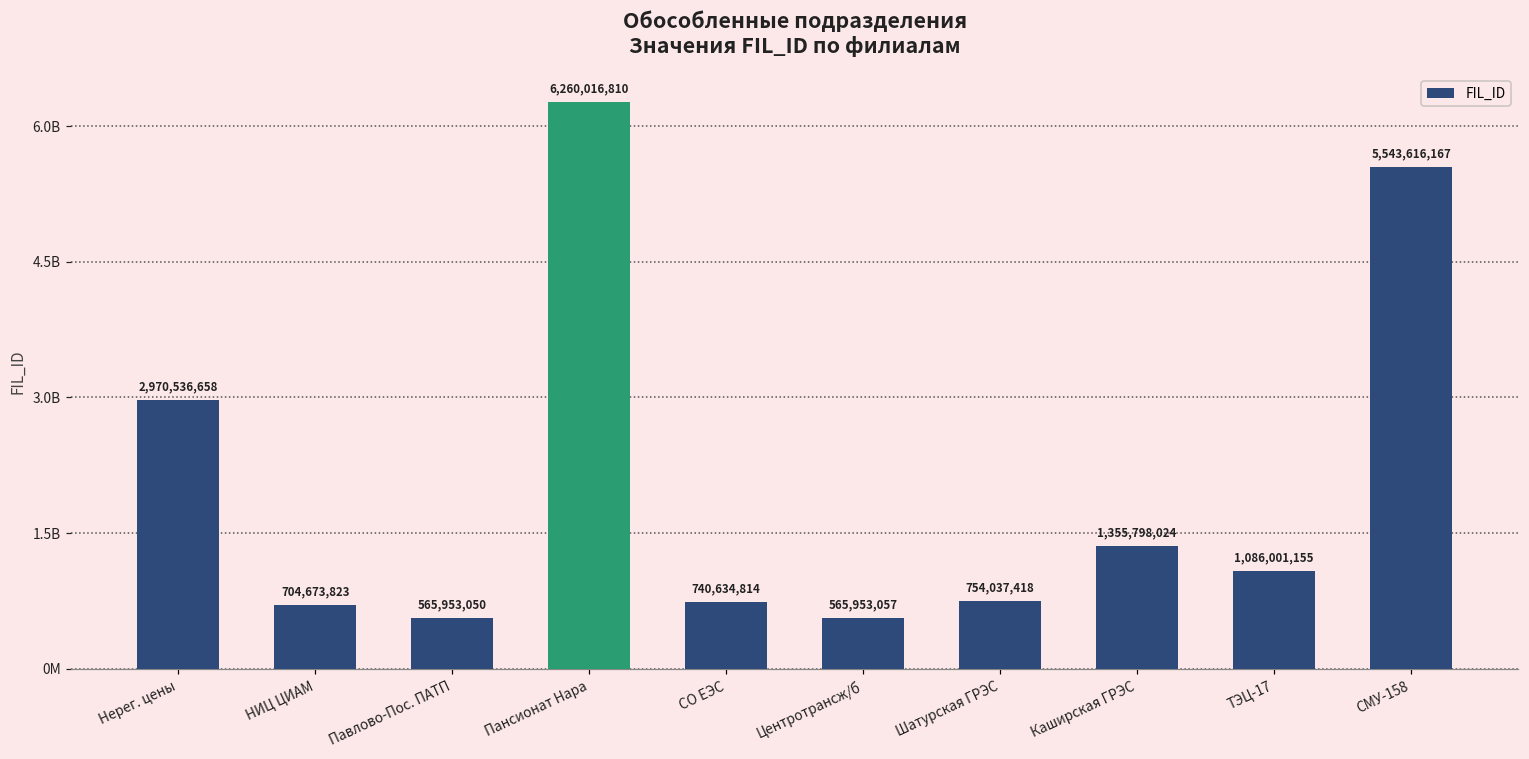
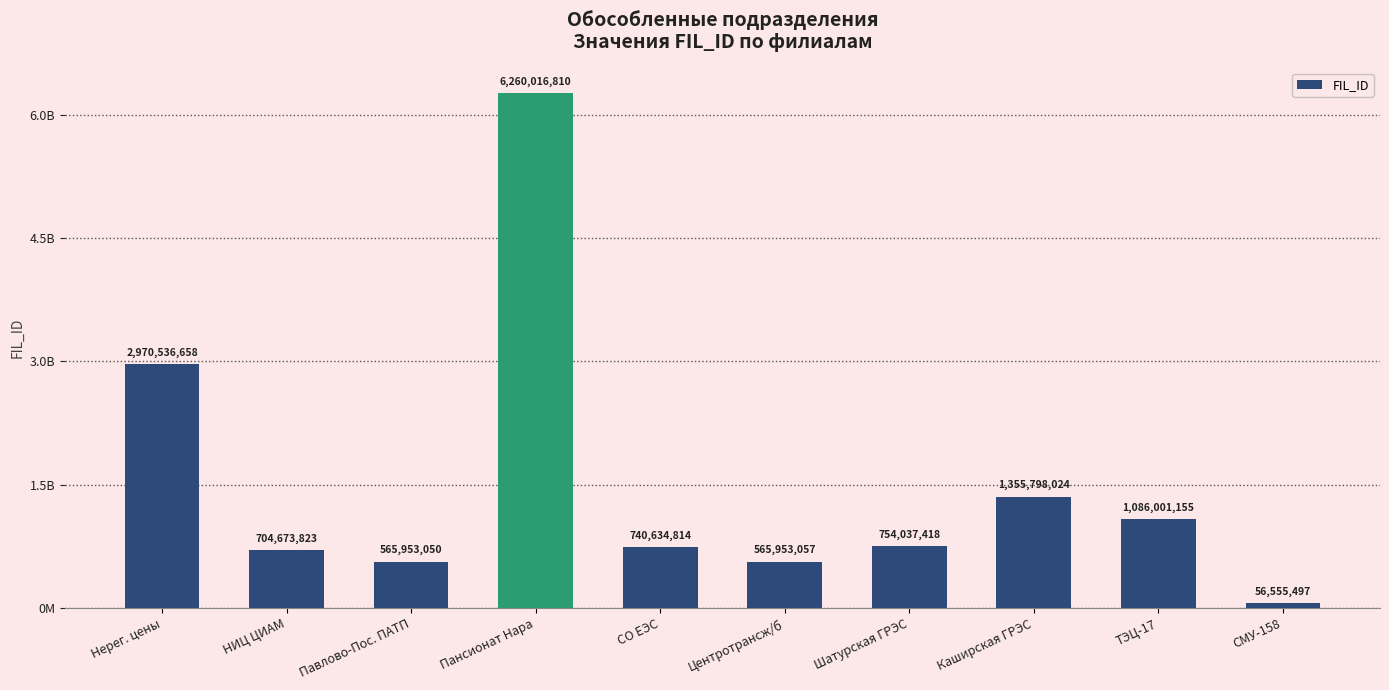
СМУ-158: 5,543,616,167 -> 56,555,497
